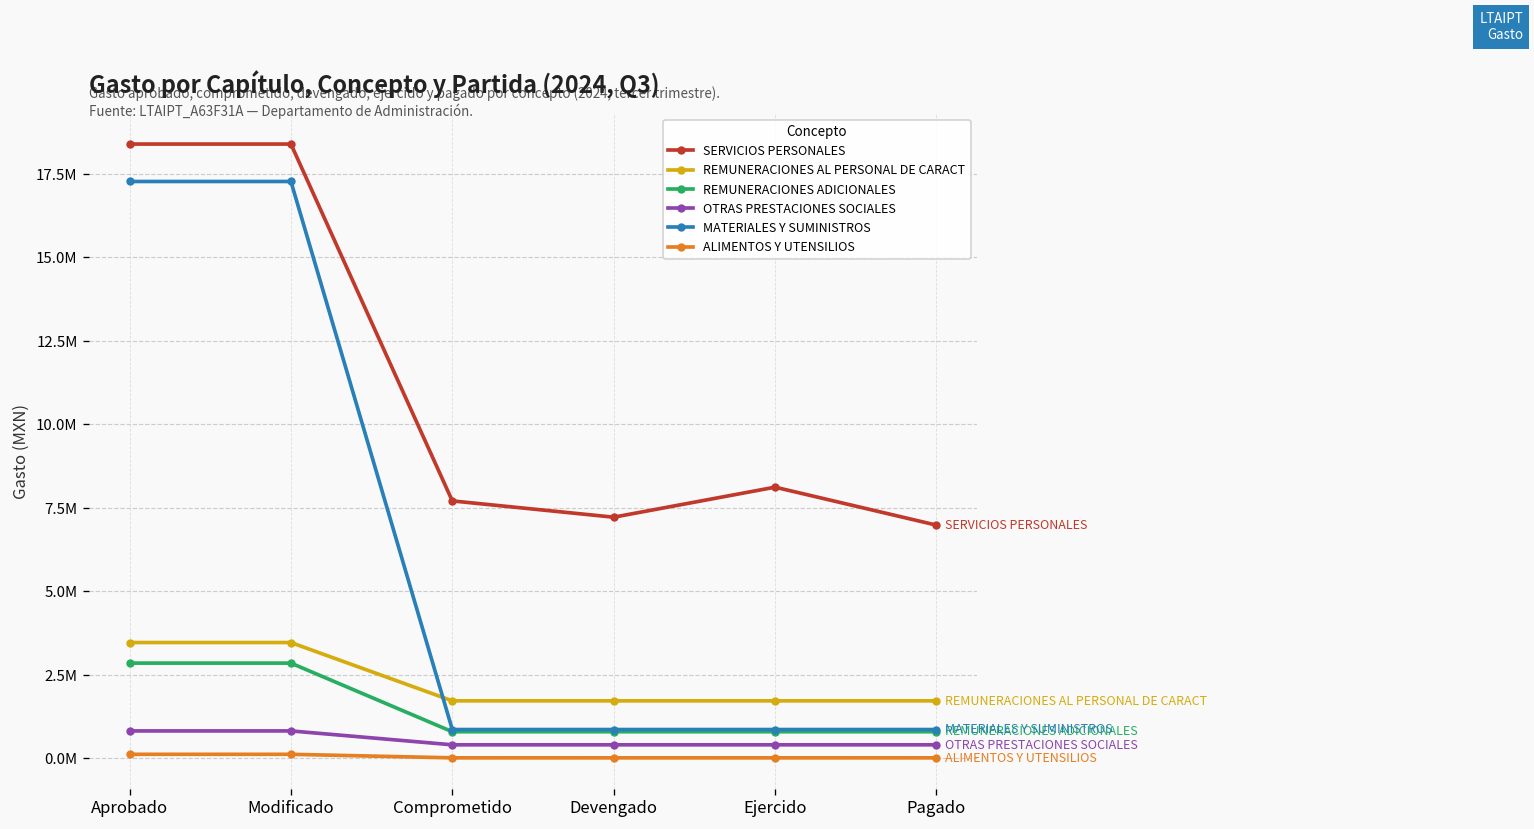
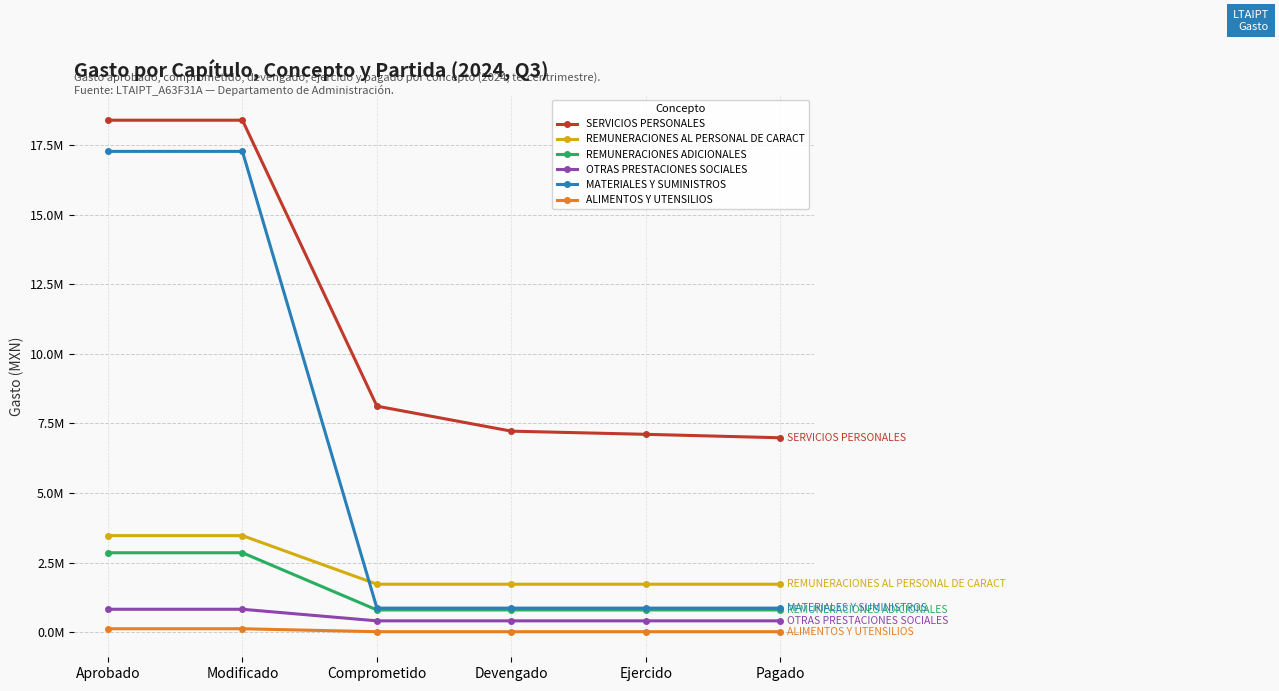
SERVICIOS PERSONALES, Comprometido: 7700000 -> 8100000
SERVICIOS PERSONALES, Ejercido: 8100000 -> 7100000
